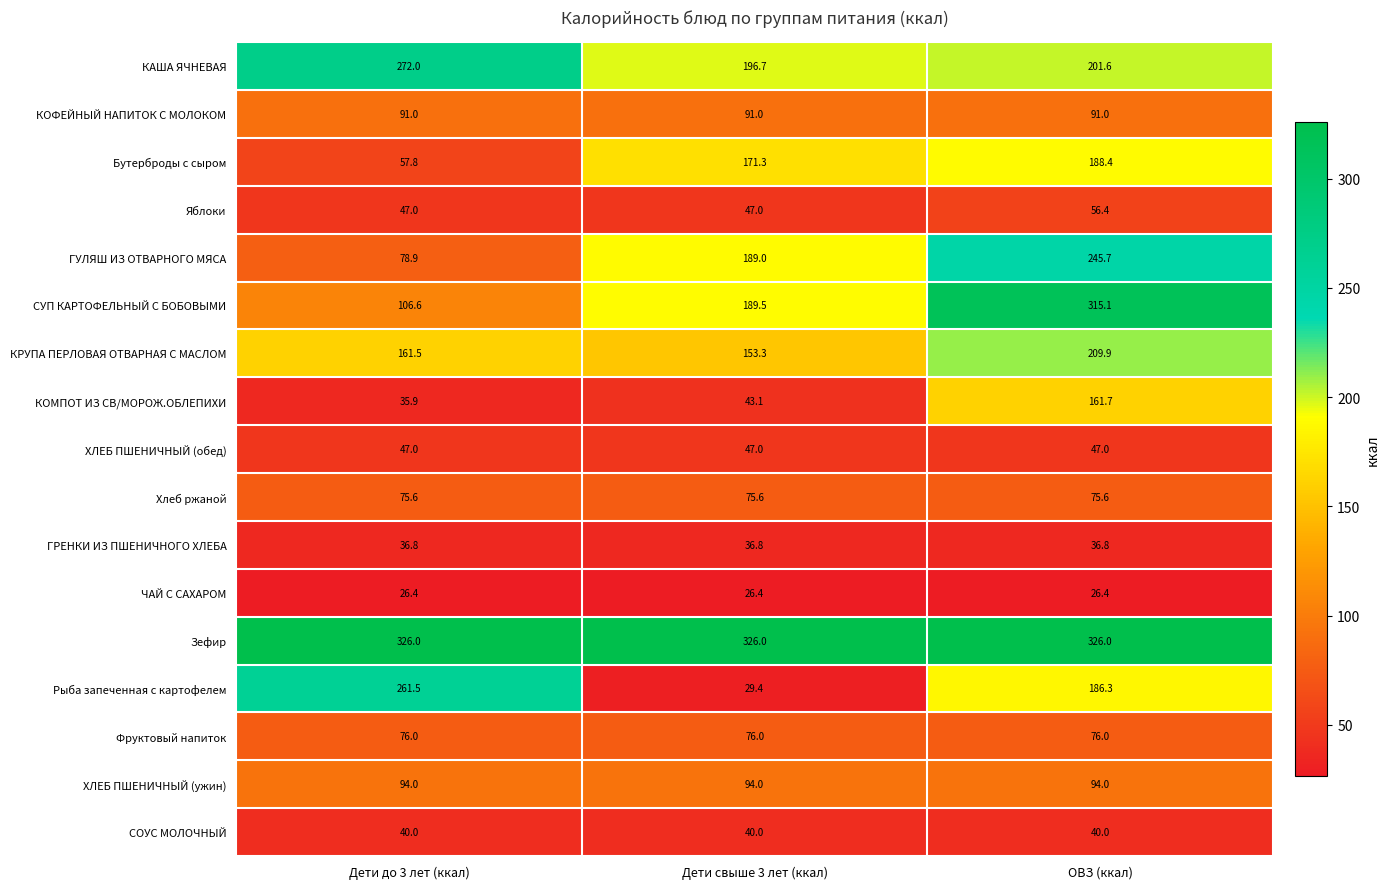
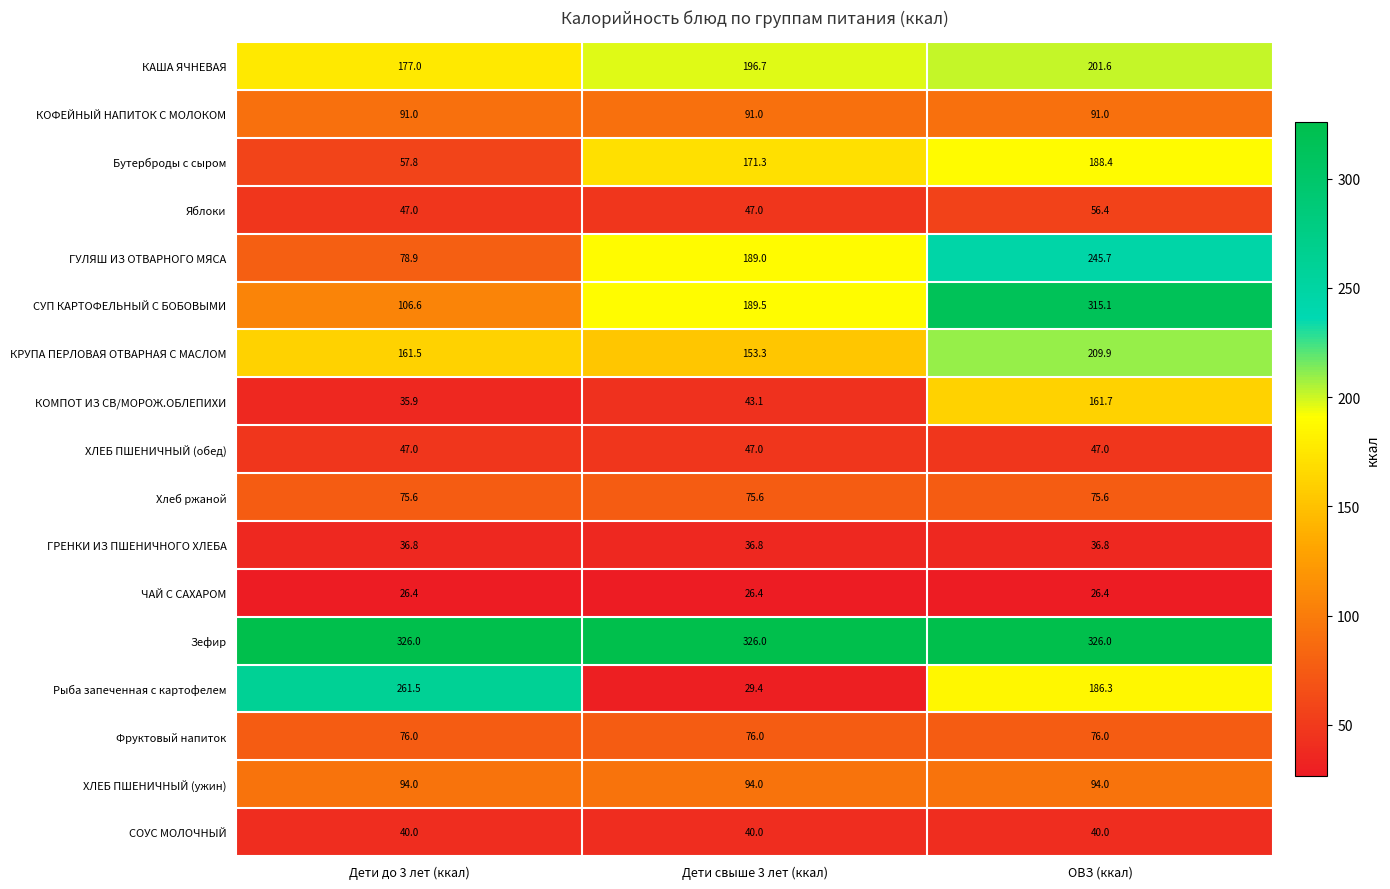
КАША ЯЧНЕВАЯ, Дети до 3 лет (ккал): 272.0 -> 177.0
